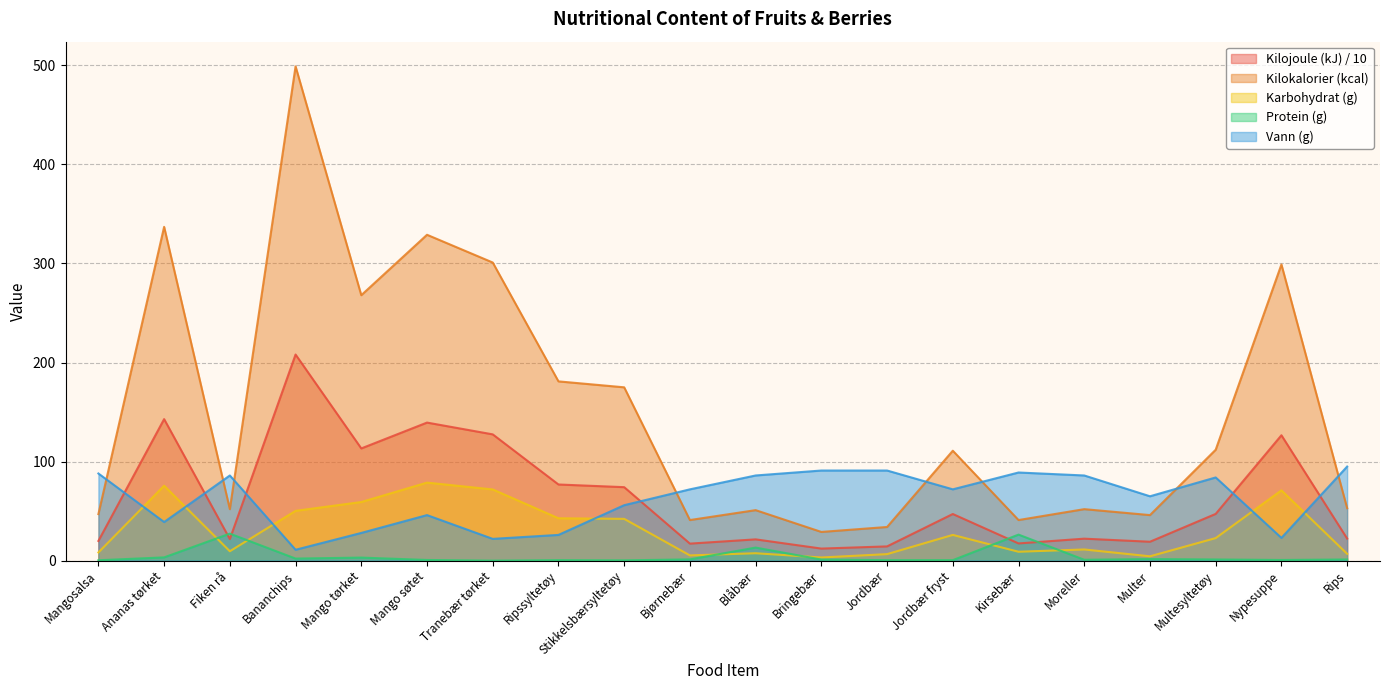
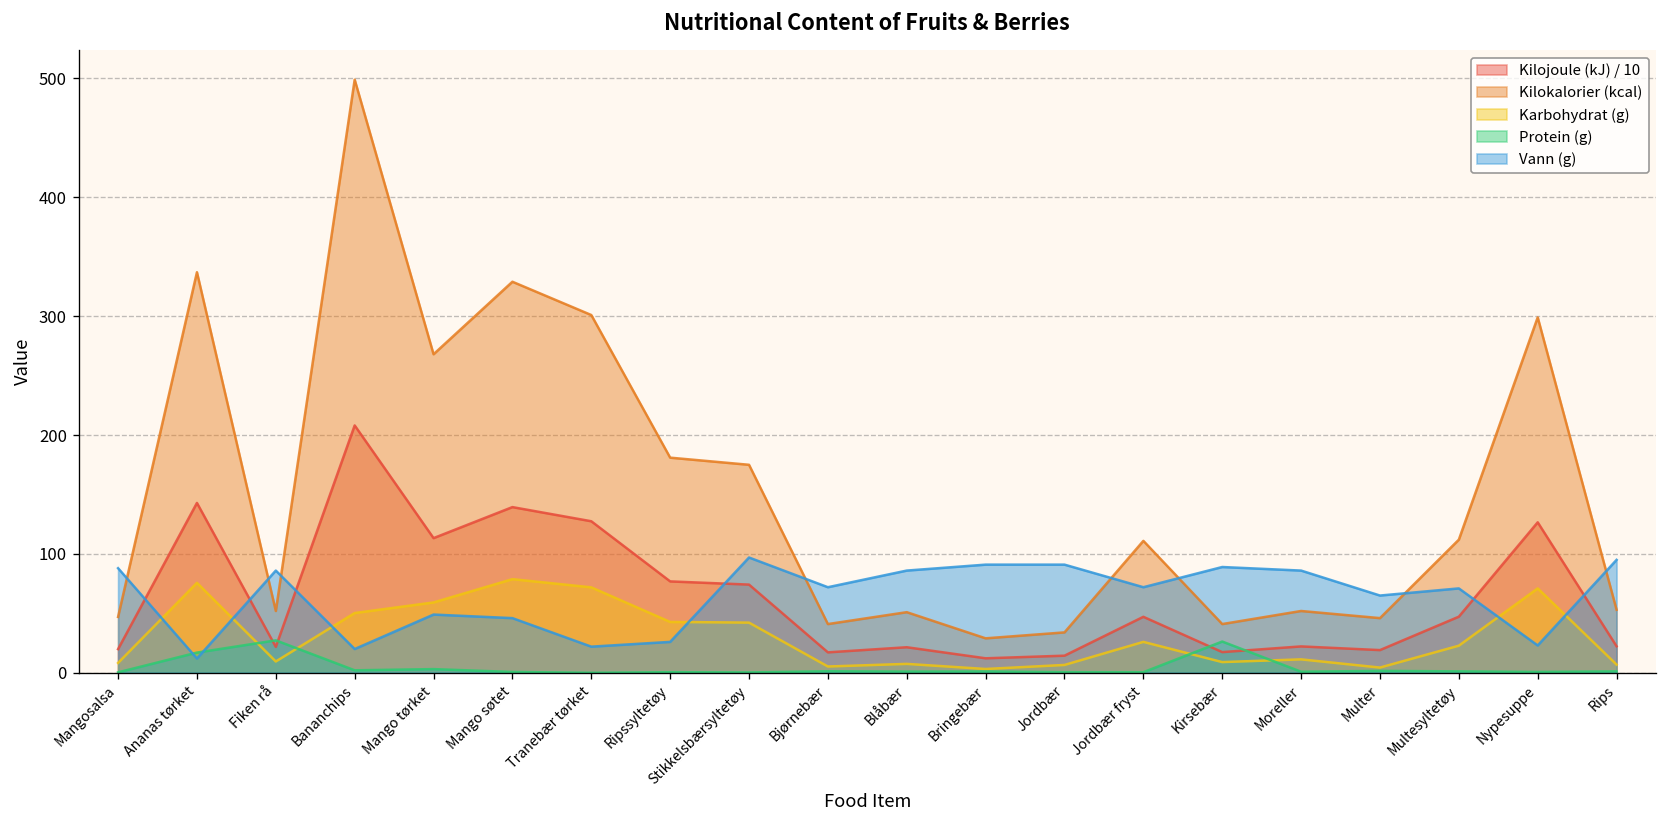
Protein (g), Ananas tørket: 0 -> 20
Vann (g), Ananas tørket: 40 -> 10
Vann (g), Bananchips: 10 -> 20
Vann (g), Mango tørket: 30 -> 50
Vann (g), Stikkelsbærsyltetøy: 60 -> 100
Protein (g), Blåbær: 10 -> 0
Vann (g), Multesyltetøy: 80 -> 70
